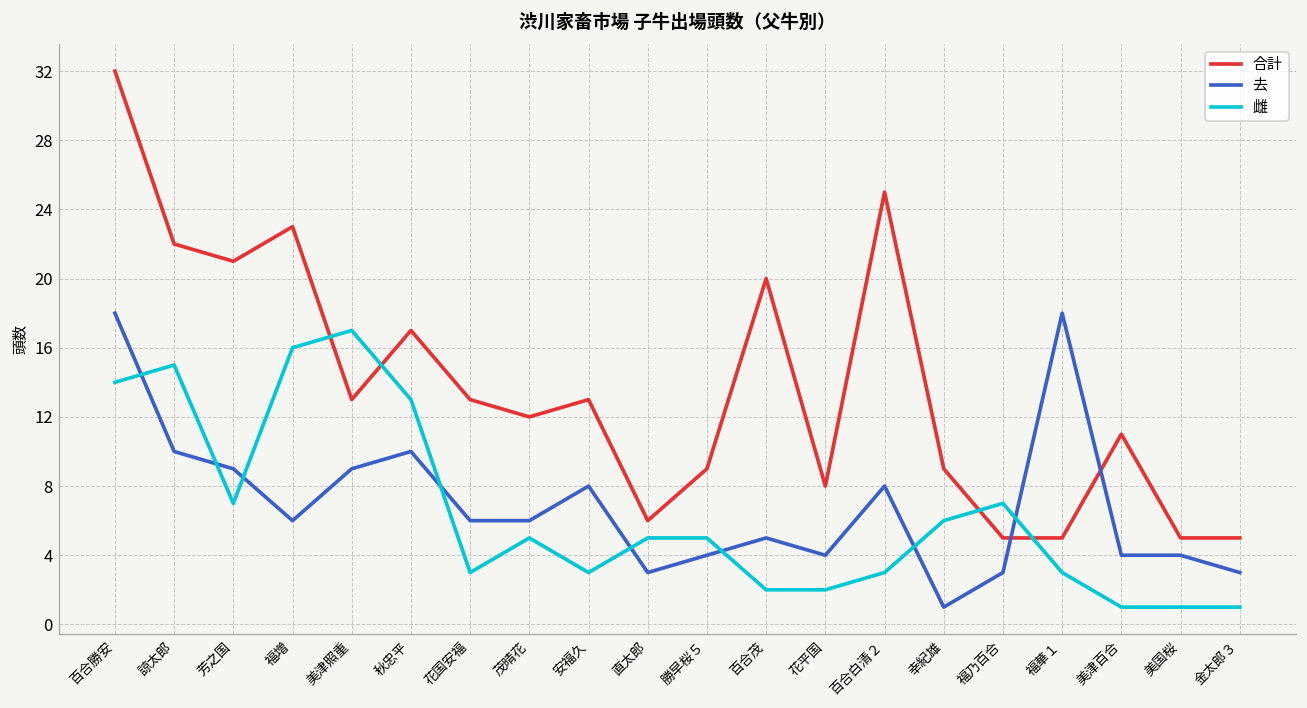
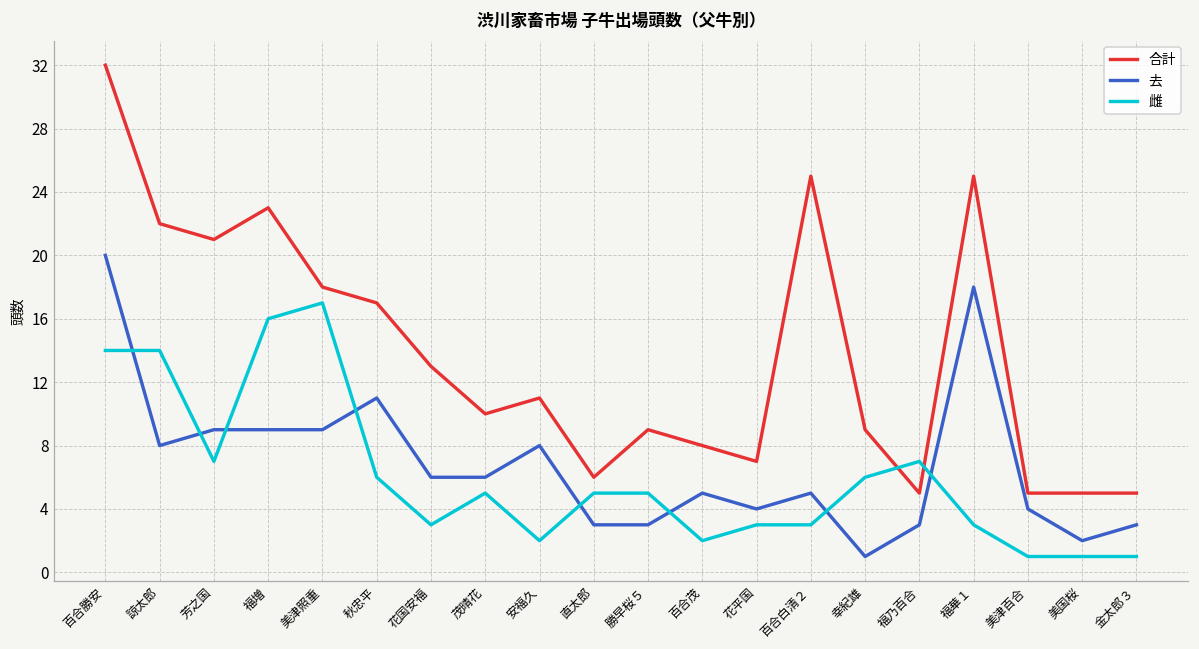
去, 百合勝安: 18 -> 20
去, 諒太郎: 10 -> 8
雌, 諒太郎: 15 -> 14
去, 福増: 6 -> 9
合計, 美津照重: 13 -> 18
去, 秋忠平: 10 -> 11
雌, 秋忠平: 13 -> 6
合計, 茂晴花: 12 -> 10
合計, 安福久: 13 -> 11
雌, 安福久: 3 -> 2
去, 勝早桜５: 4 -> 3
合計, 百合茂: 20 -> 8
合計, 花平国: 8 -> 7
雌, 花平国: 2 -> 3
去, 百合白清２: 8 -> 5
合計, 福華１: 5 -> 25
合計, 美津百合: 11 -> 5
去, 美国桜: 4 -> 2
